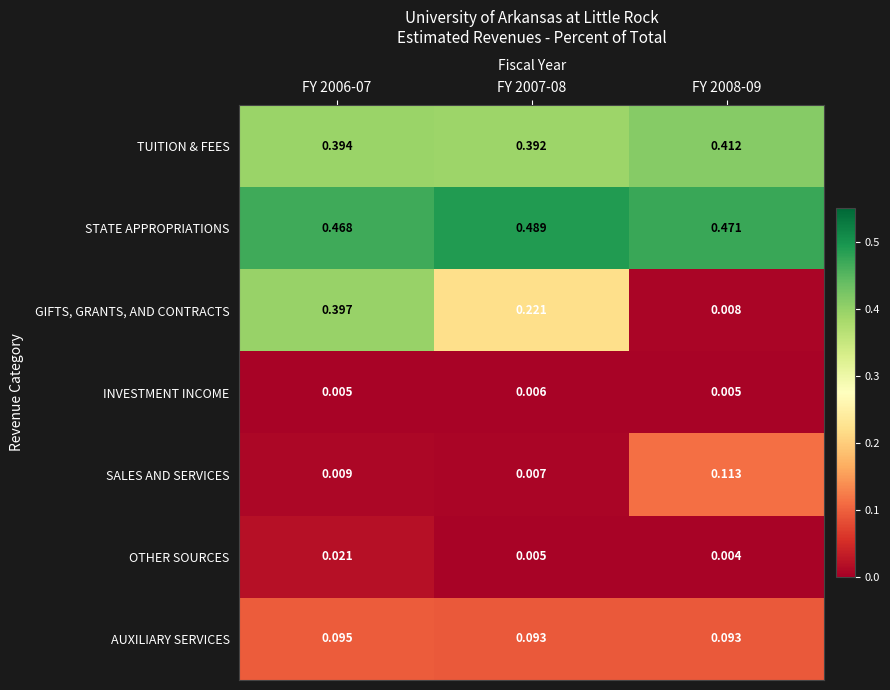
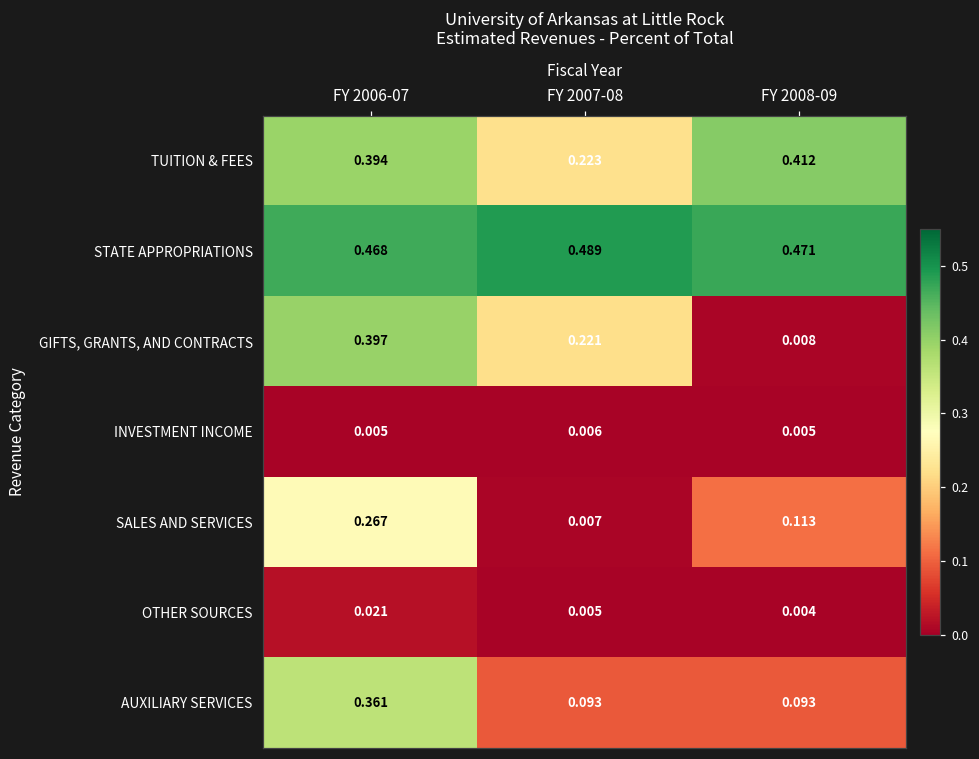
TUITION & FEES, FY 2007-08: 0.392 -> 0.223
SALES AND SERVICES, FY 2006-07: 0.009 -> 0.267
AUXILIARY SERVICES, FY 2006-07: 0.095 -> 0.361
